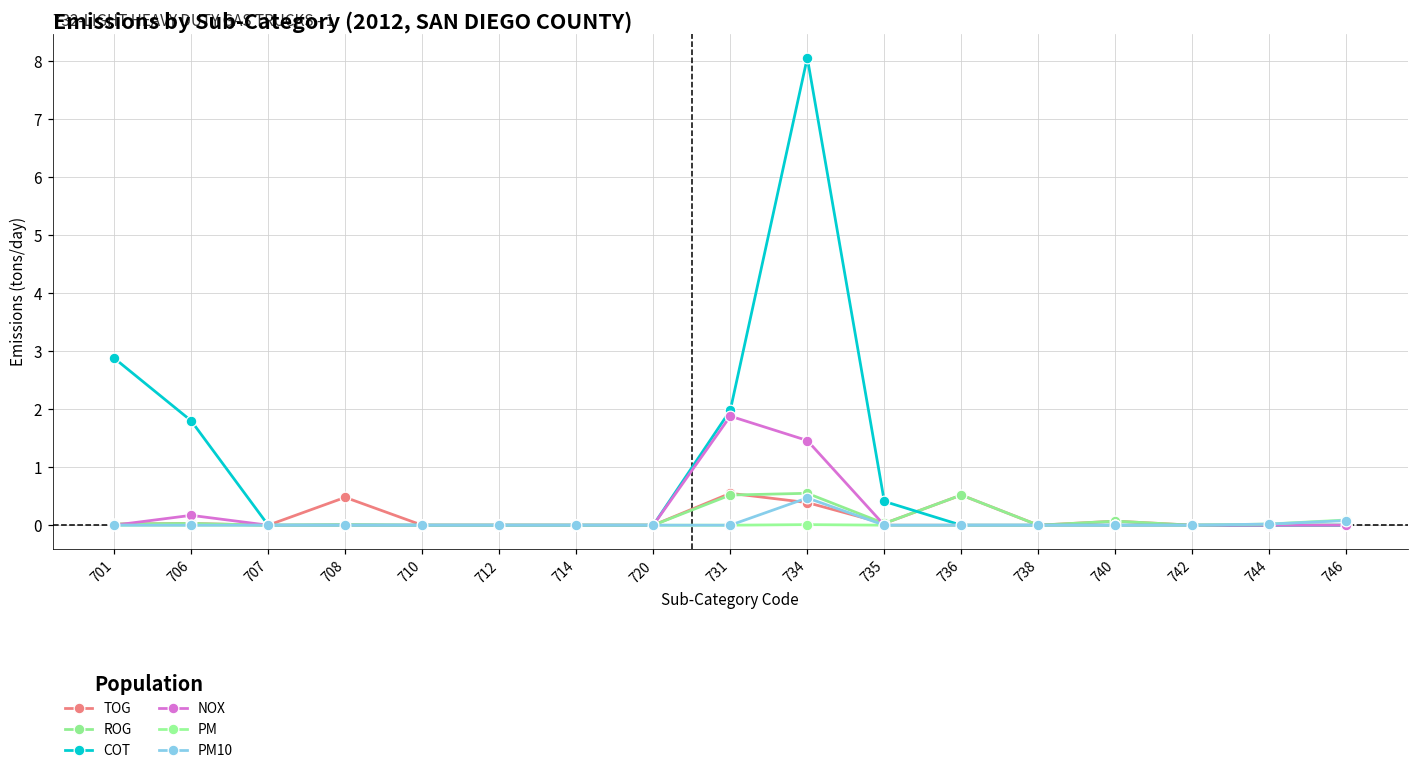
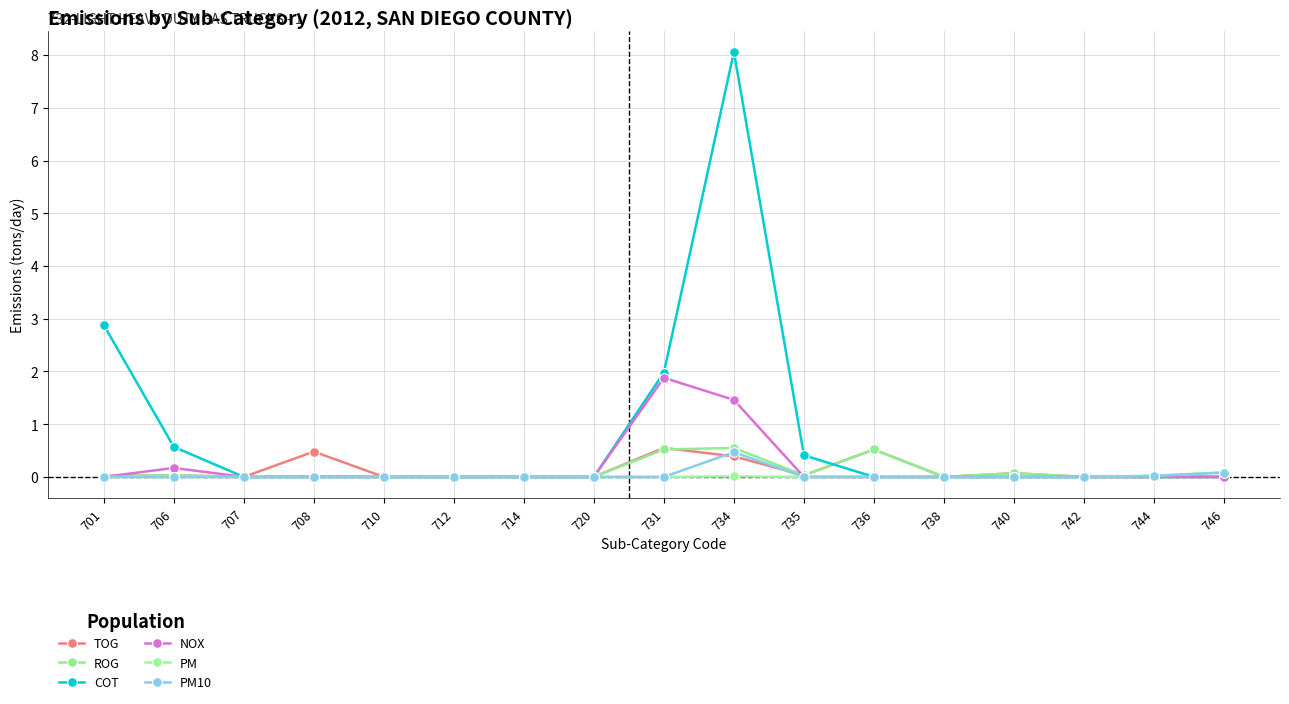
COT, 706: 1.8 -> 0.6
